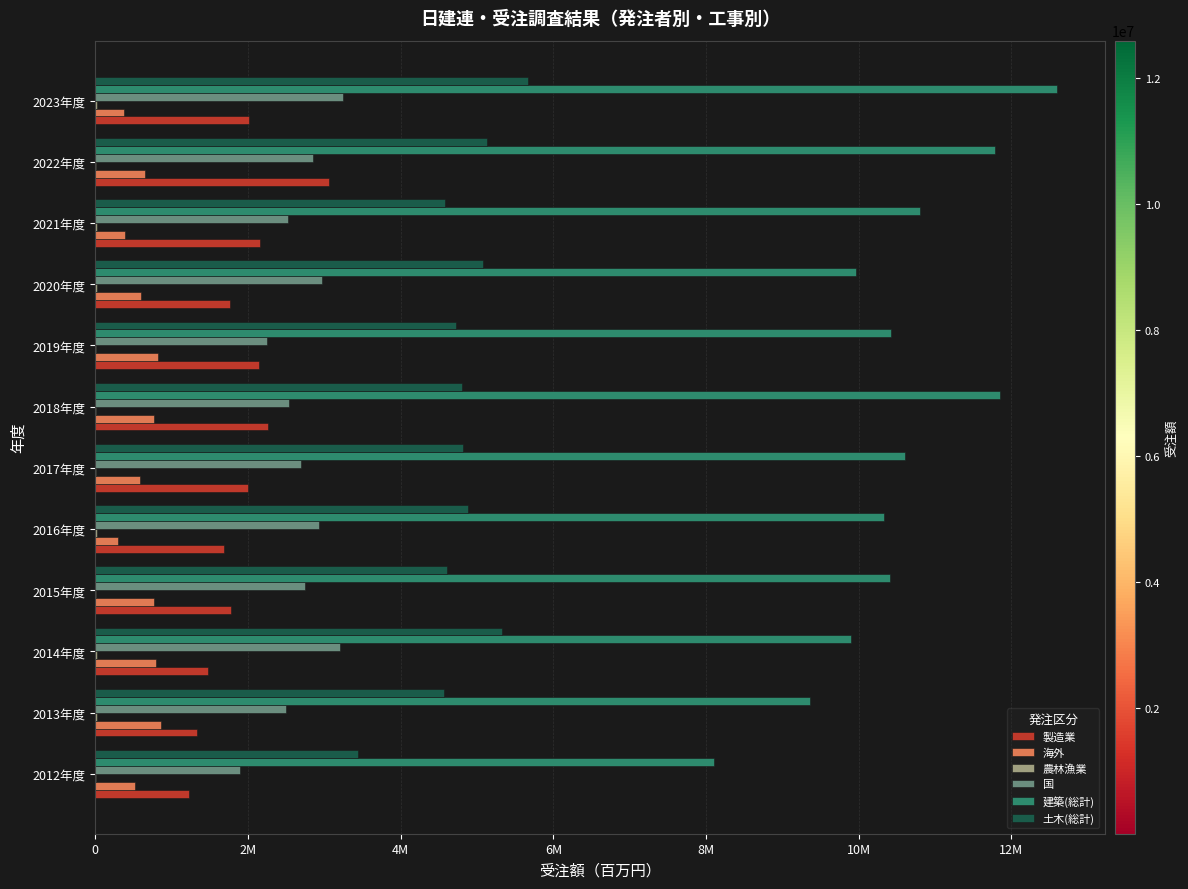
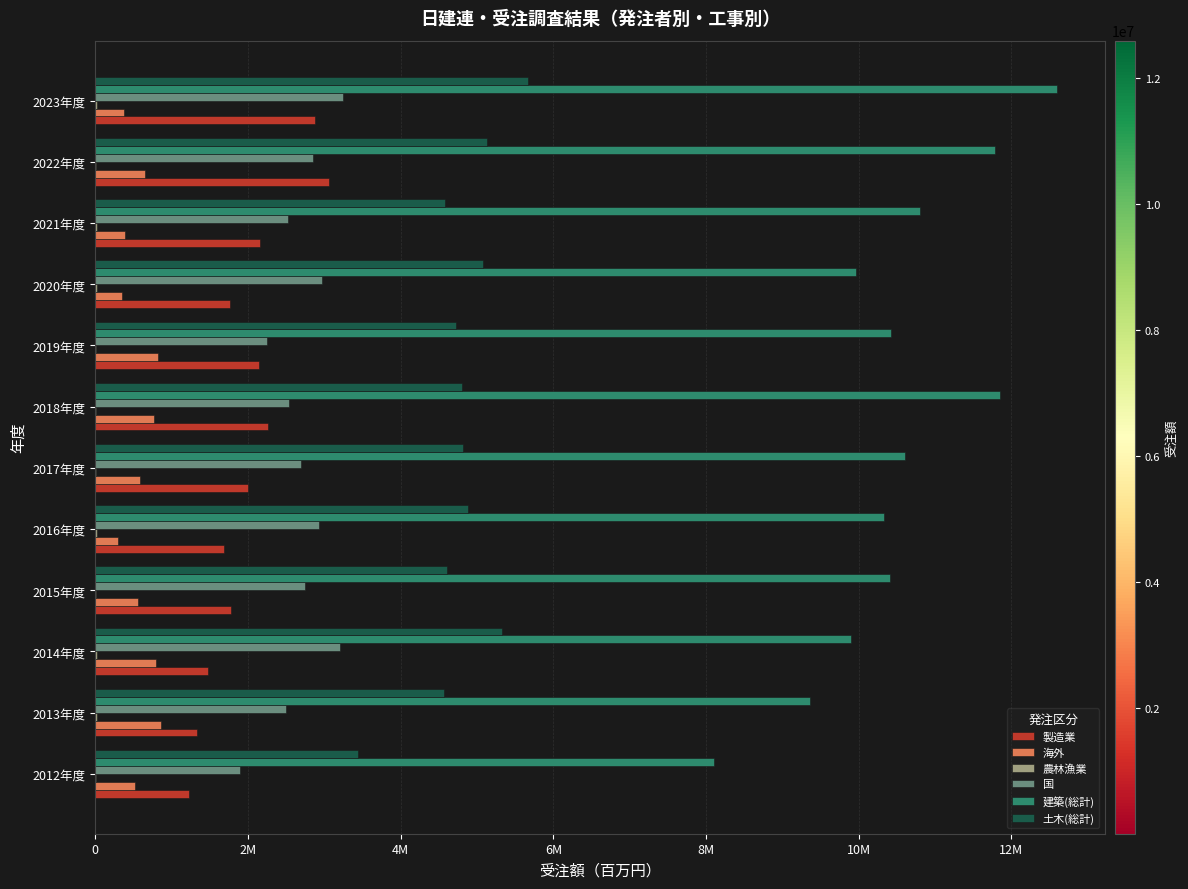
製造業, 2023年度: 2000000 -> 2900000
海外, 2020年度: 600000 -> 400000
海外, 2015年度: 800000 -> 600000
